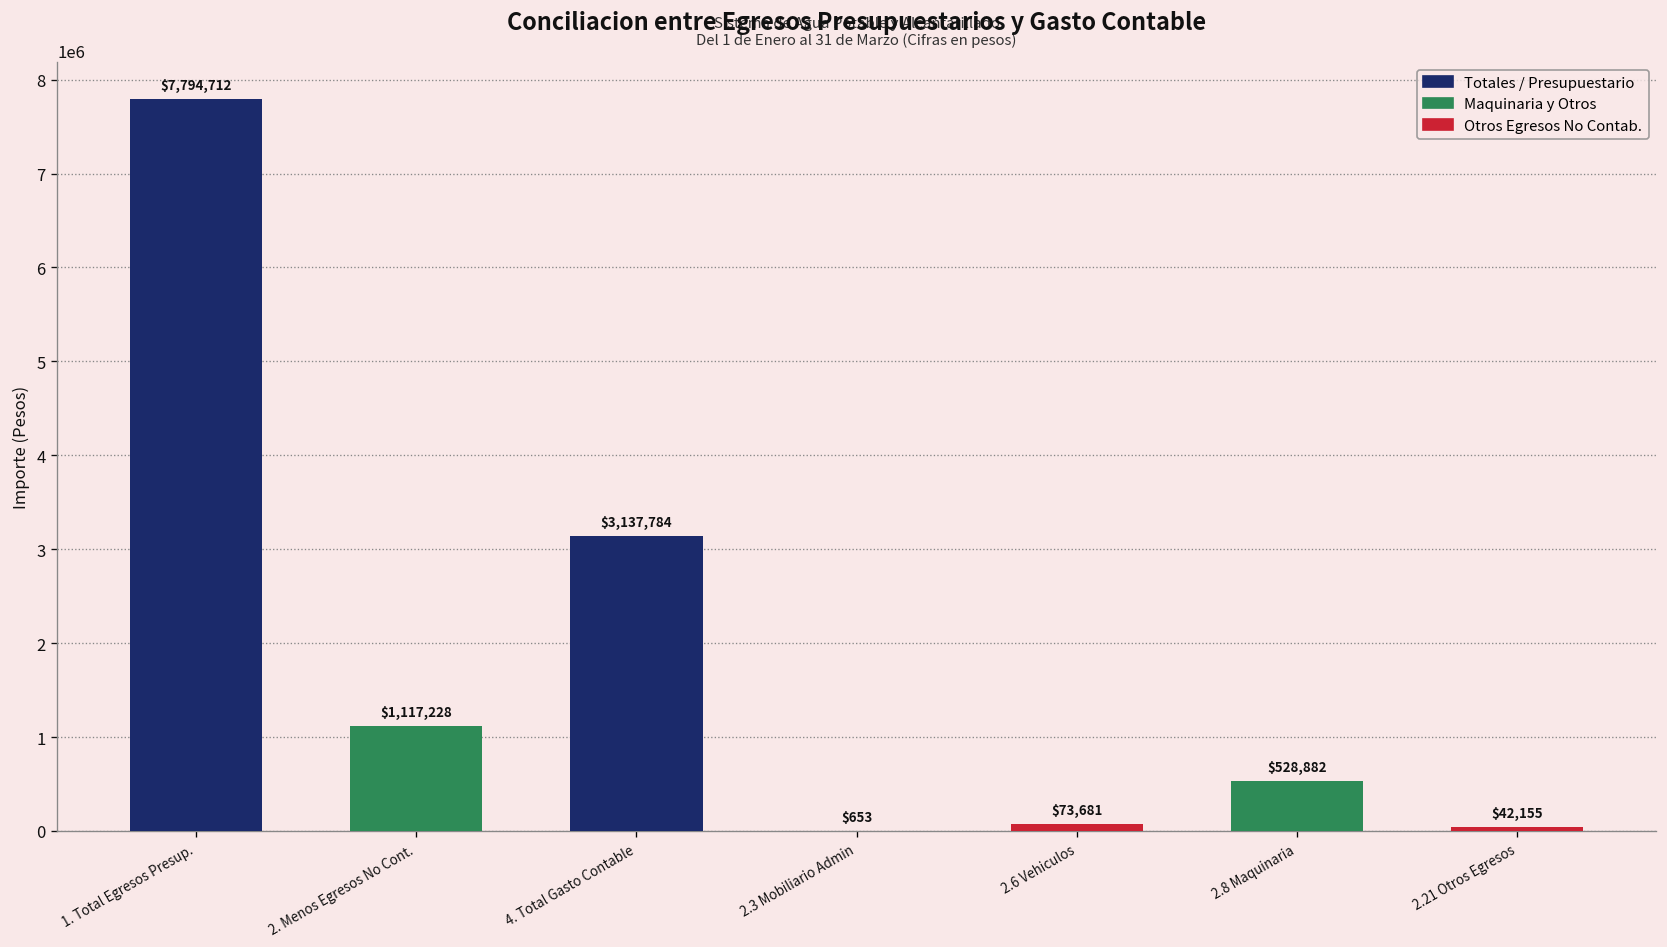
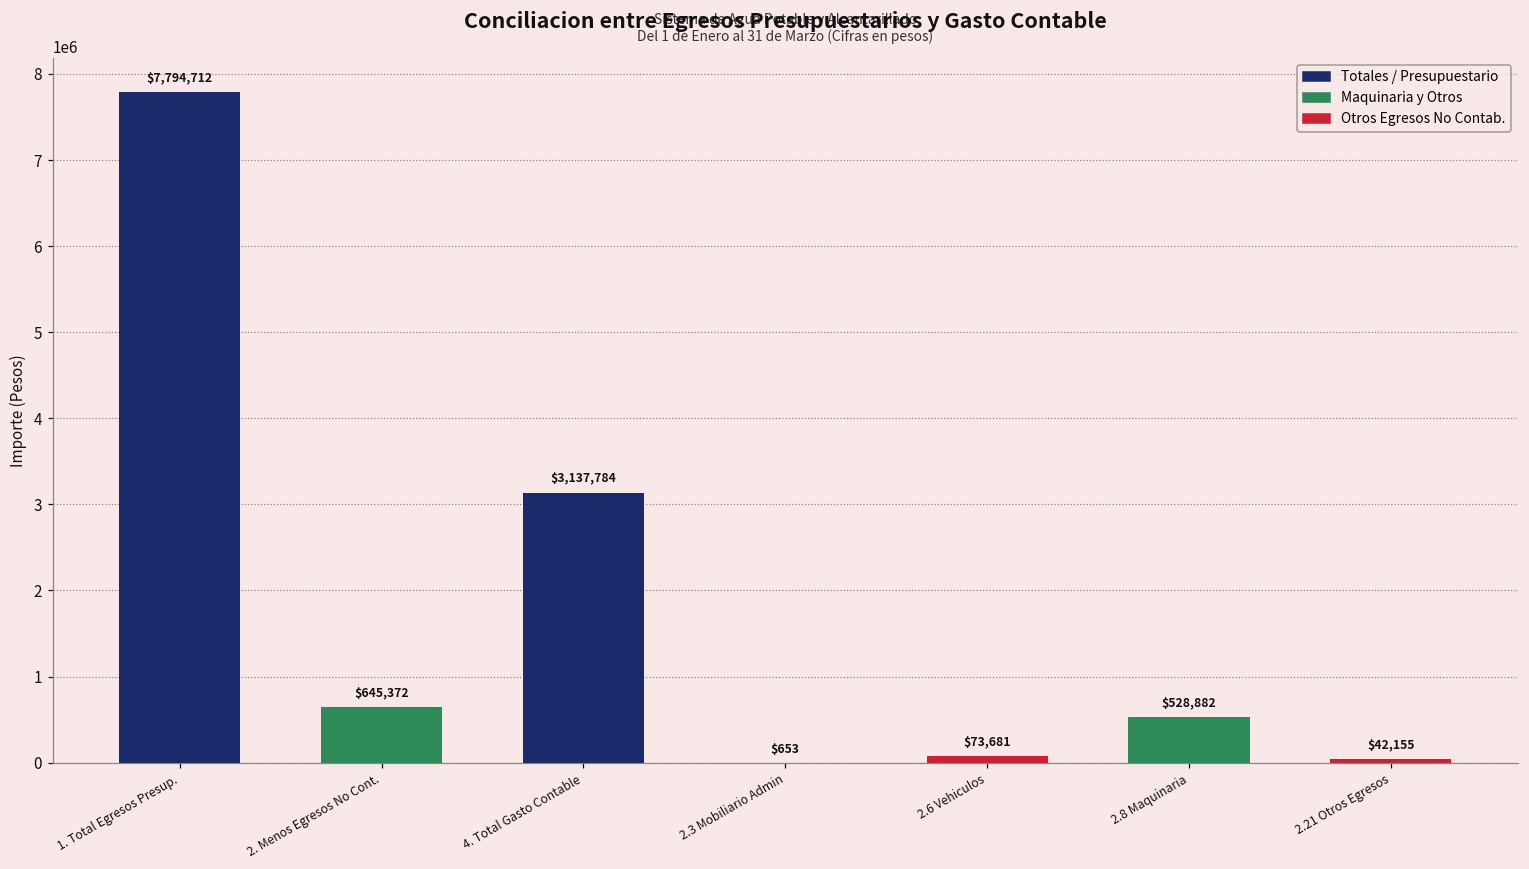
2. Menos Egresos No Cont.: $1,117,228 -> $645,372
